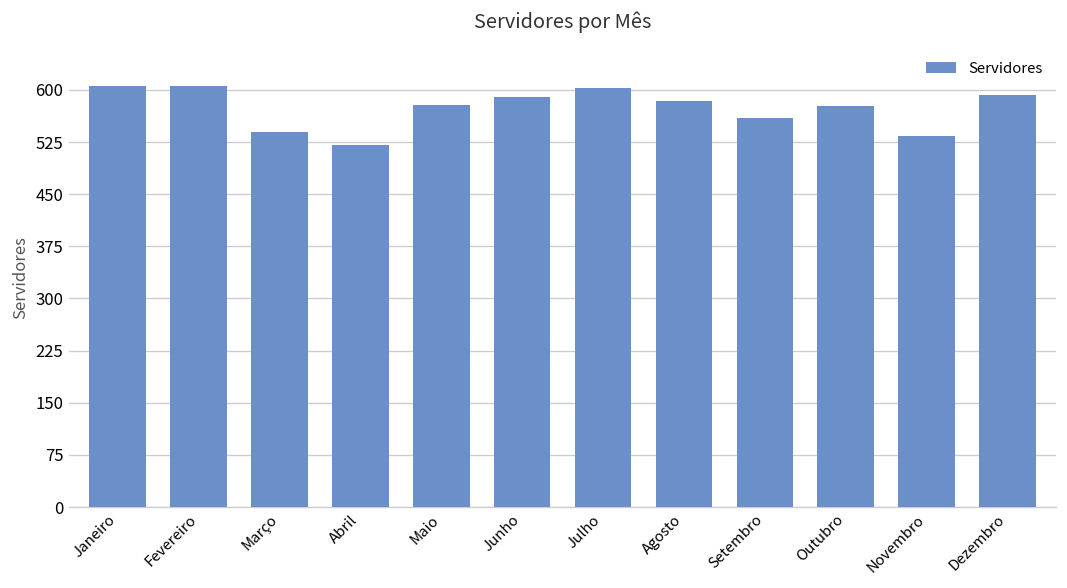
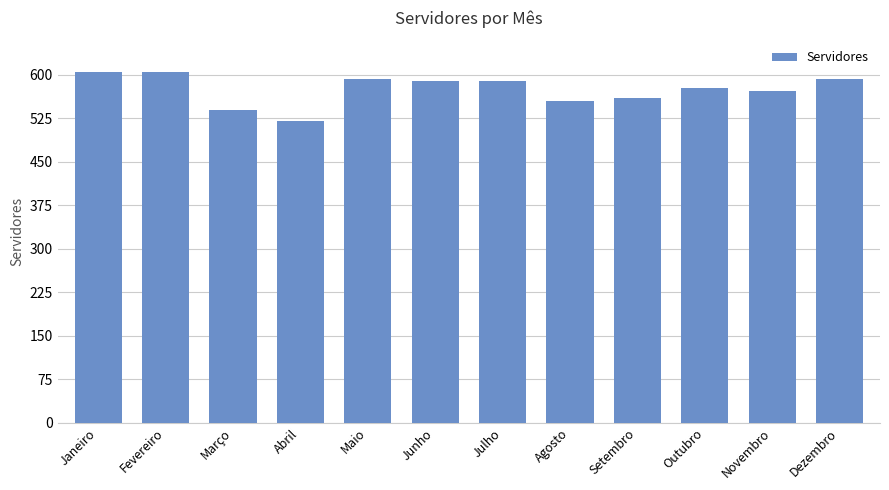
Maio: 580 -> 590
Julho: 600 -> 590
Agosto: 580 -> 560
Novembro: 530 -> 570
